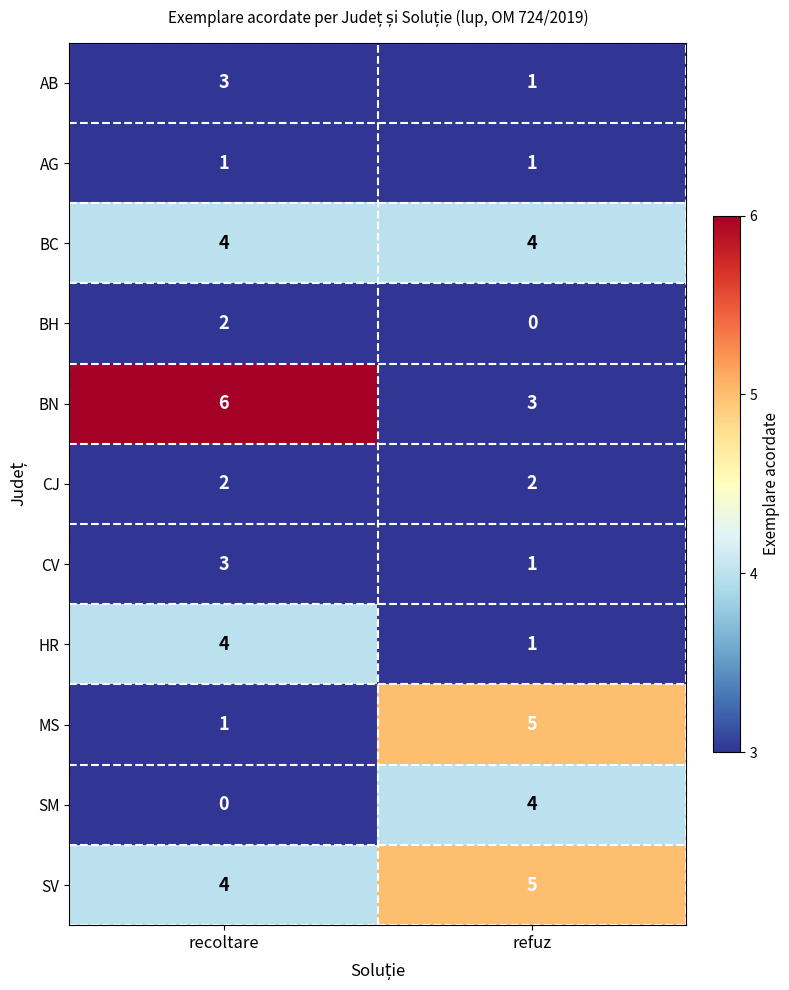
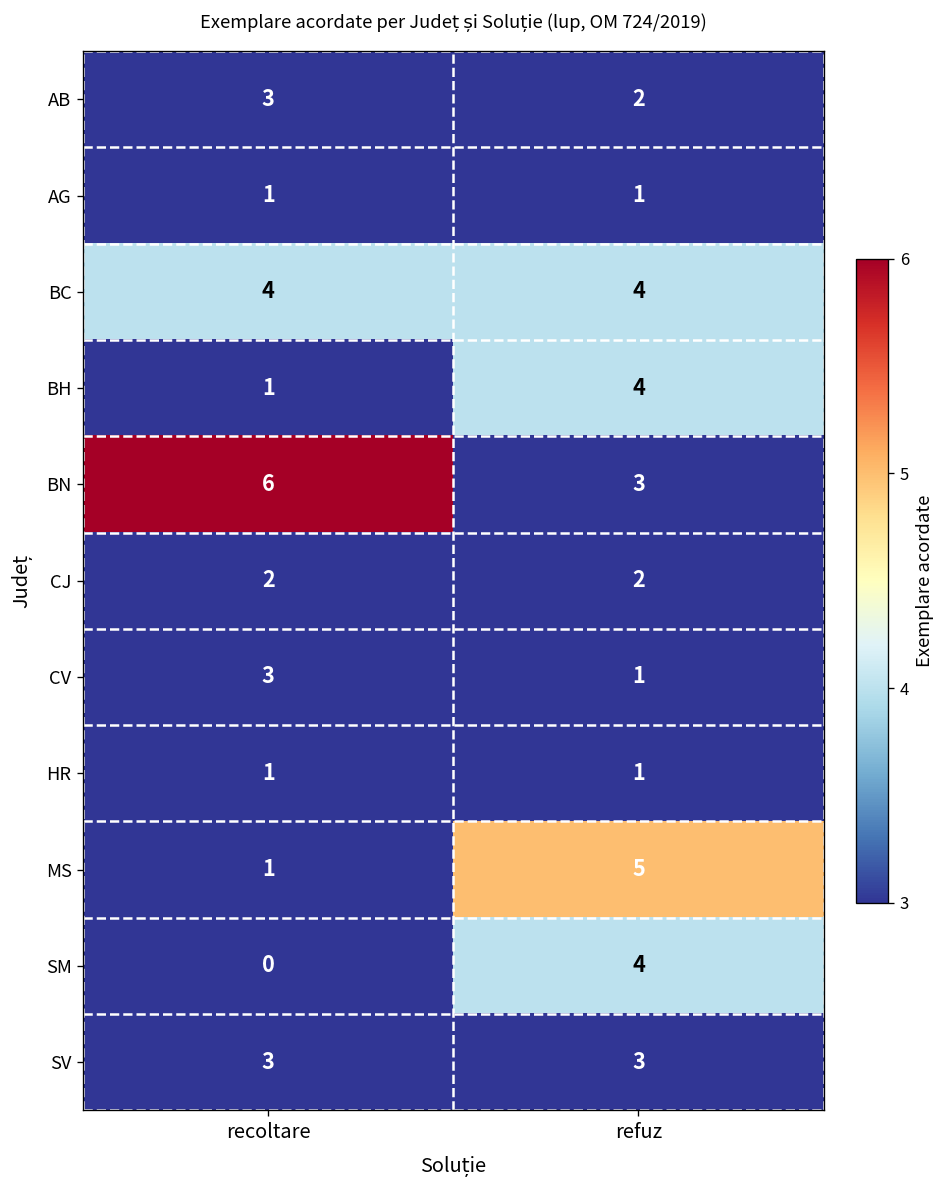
AB, refuz: 1 -> 2
BH, recoltare: 2 -> 1
BH, refuz: 0 -> 4
HR, recoltare: 4 -> 1
SV, recoltare: 4 -> 3
SV, refuz: 5 -> 3
